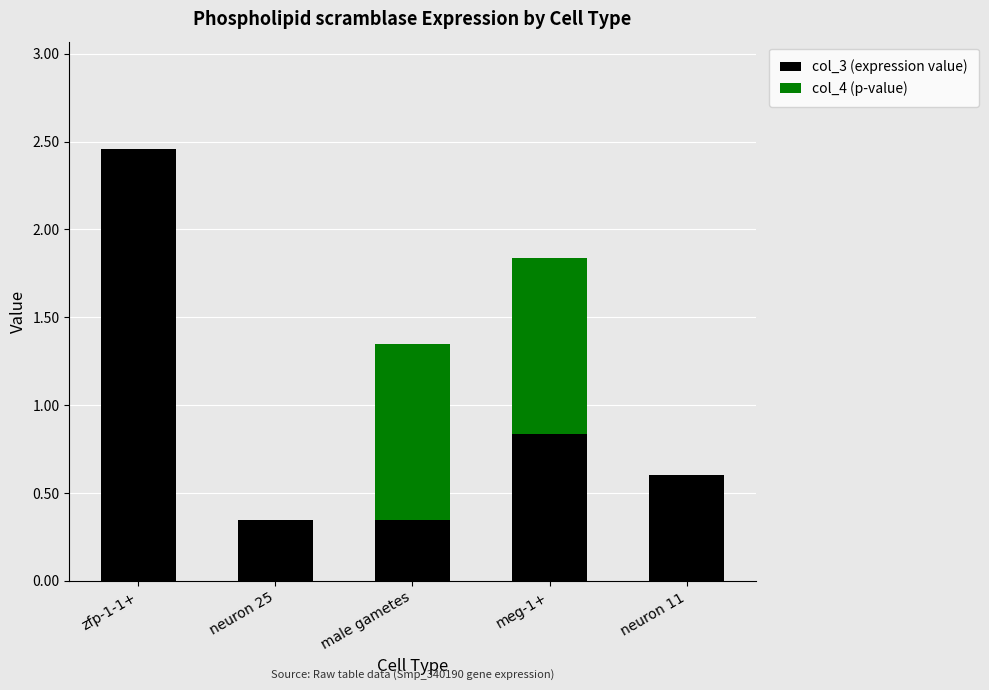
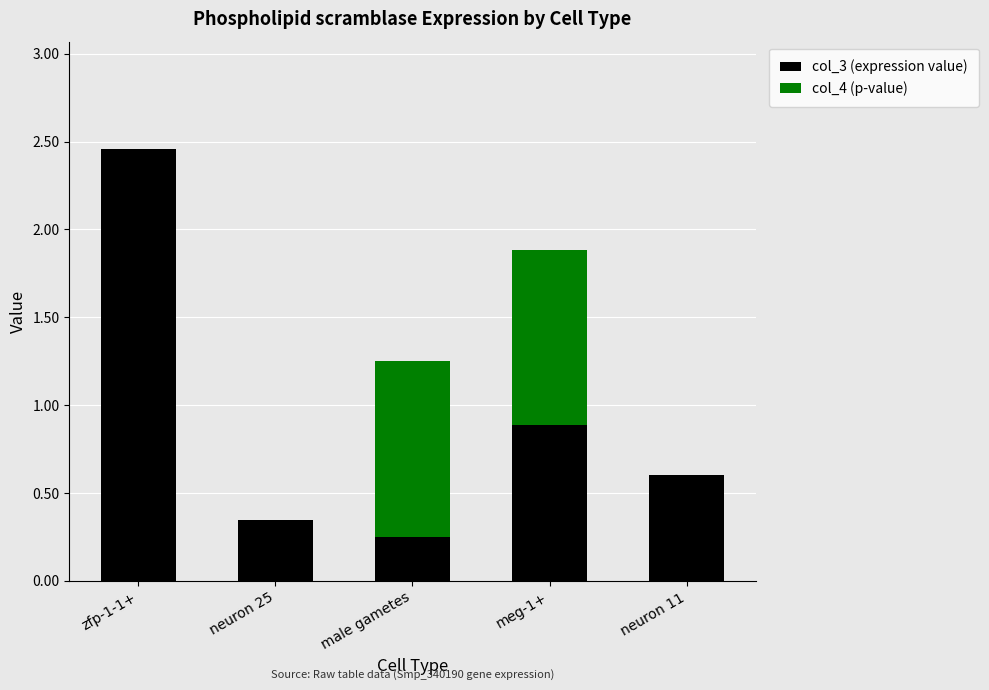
col_3 (expression value), male gametes: 0.35 -> 0.25
col_3 (expression value), meg-1+: 0.83 -> 0.88
